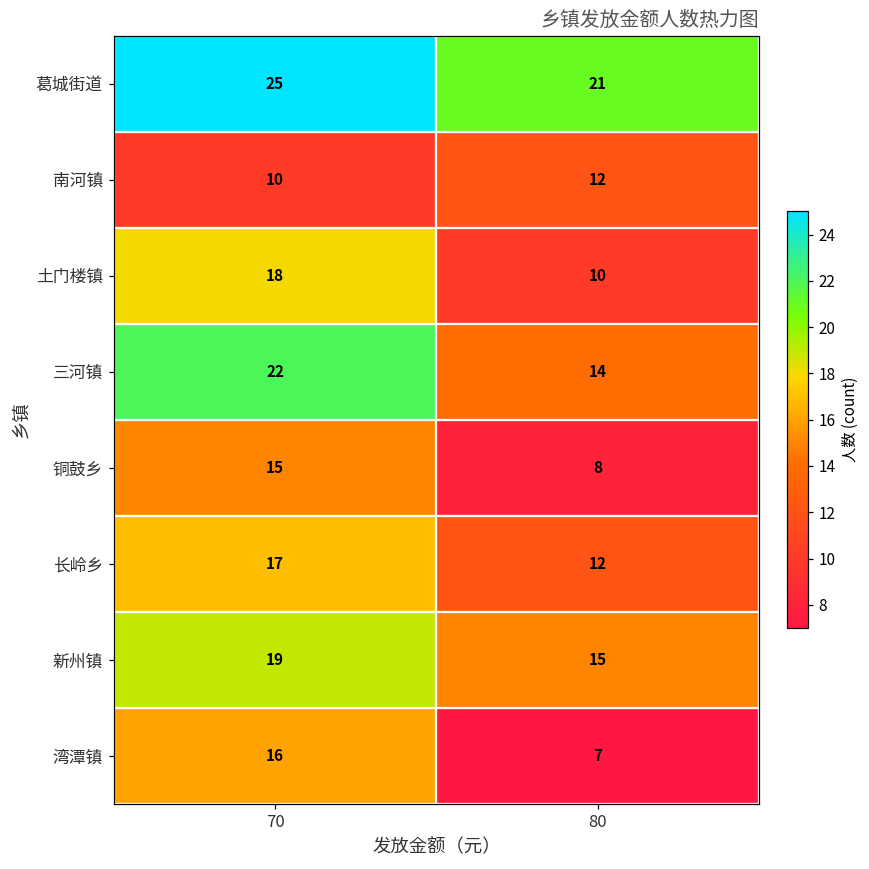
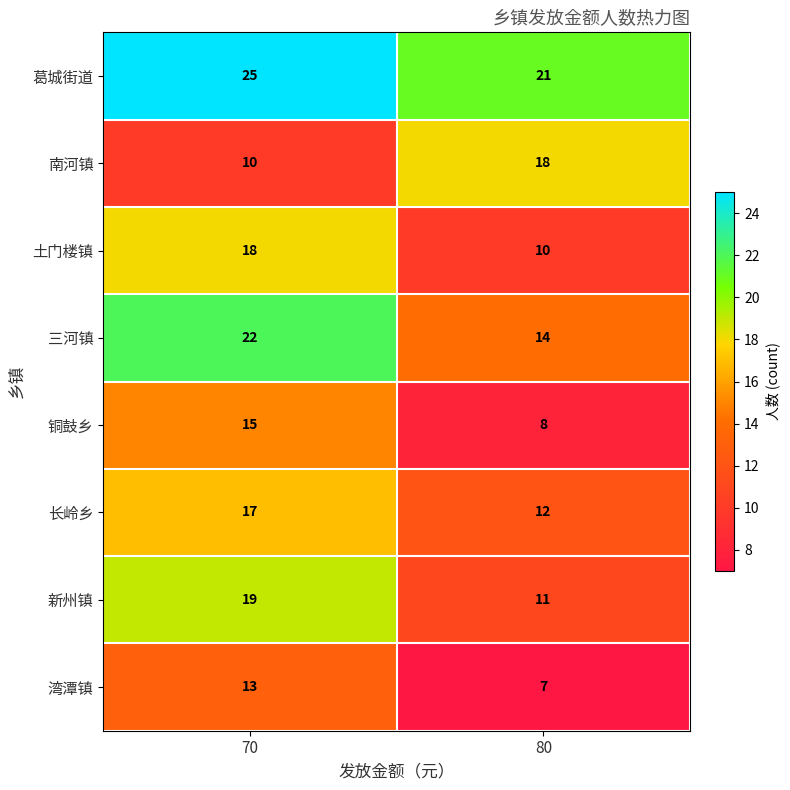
南河镇, 80: 12 -> 18
新州镇, 80: 15 -> 11
湾潭镇, 70: 16 -> 13
